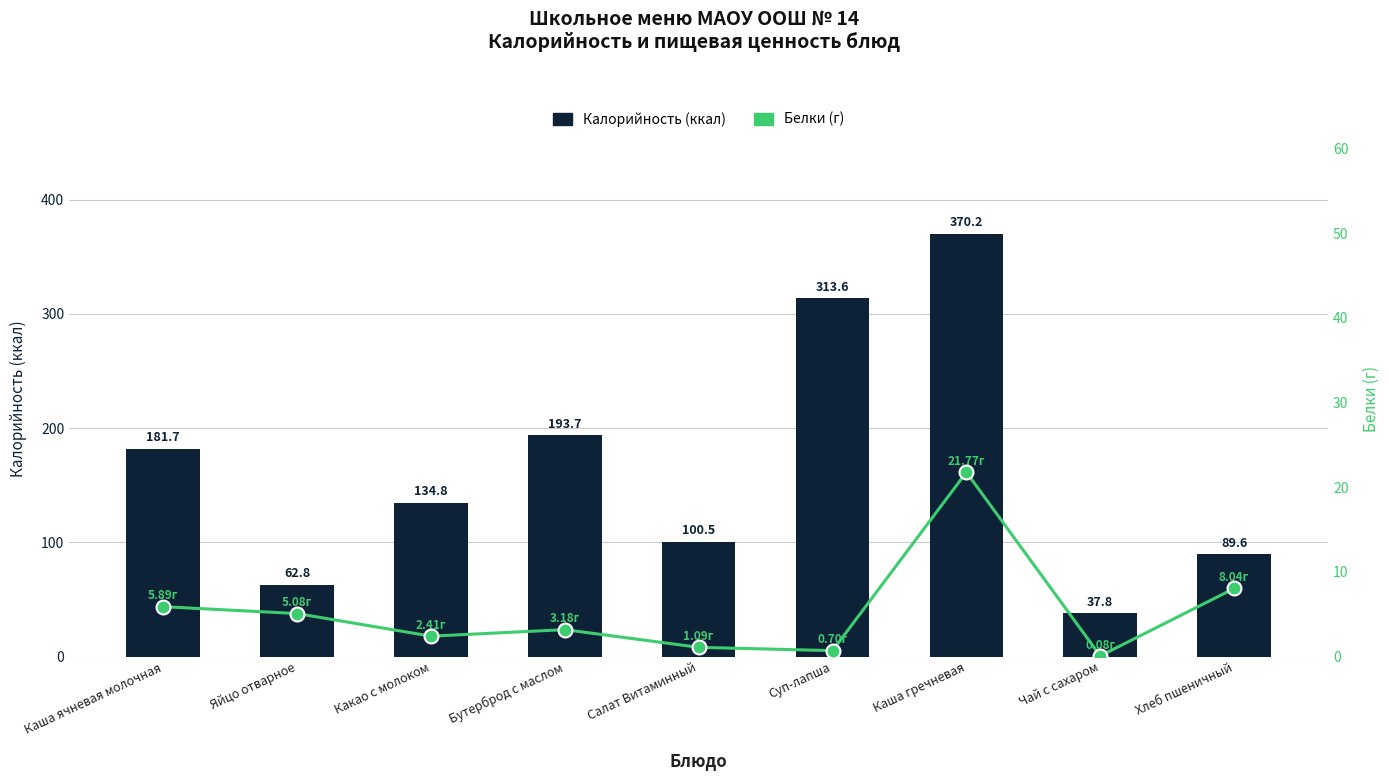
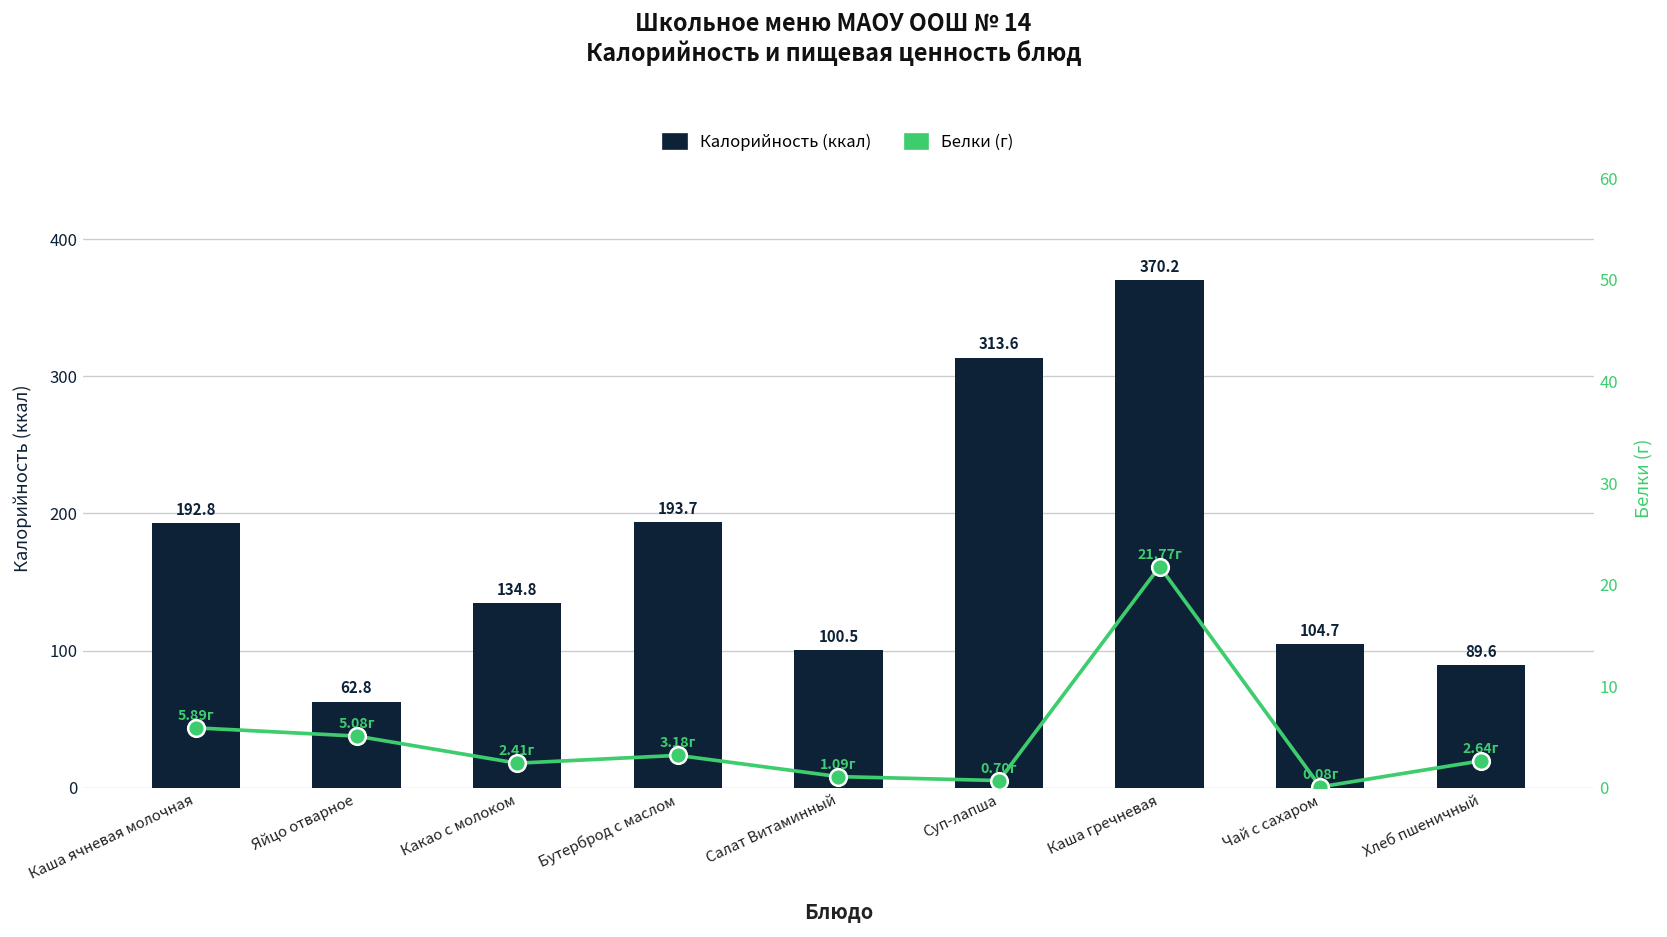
Калорийность (ккал), Каша ячневая молочная: 181.7 -> 192.8
Калорийность (ккал), Чай с сахаром: 37.8 -> 104.7
Белки (г), Хлеб пшеничный: 8.04г -> 2.64г
